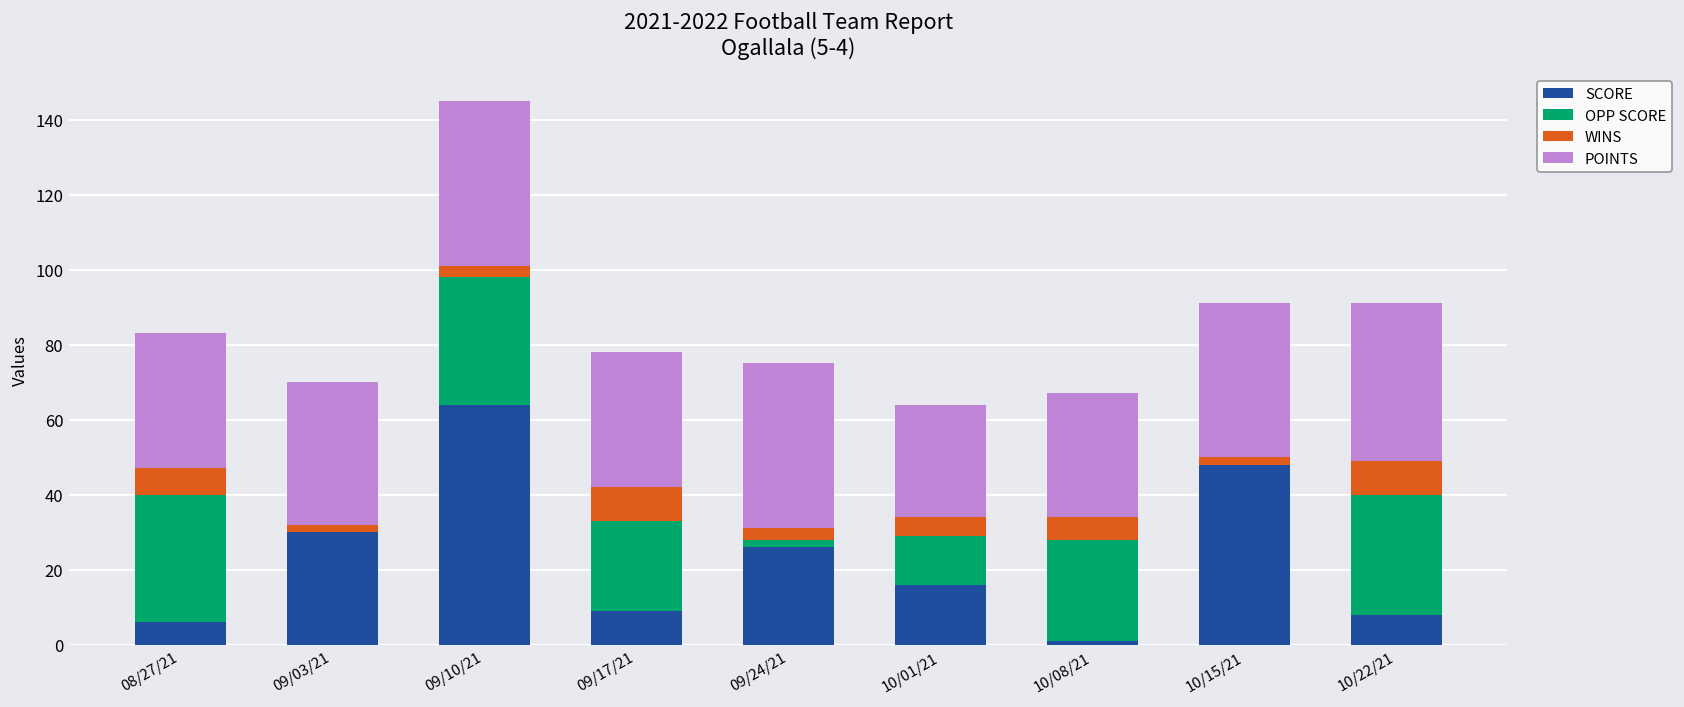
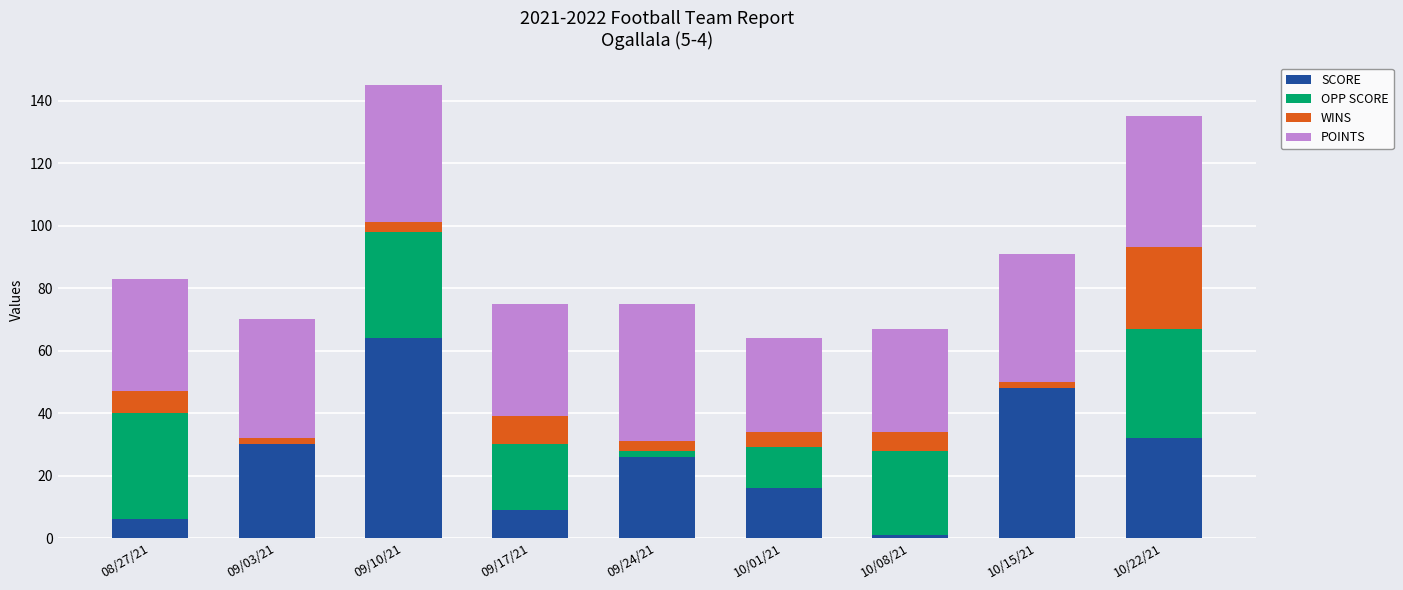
OPP SCORE, 09/17/21: 24 -> 21
SCORE, 10/22/21: 8 -> 32
OPP SCORE, 10/22/21: 32 -> 35
WINS, 10/22/21: 9 -> 26
